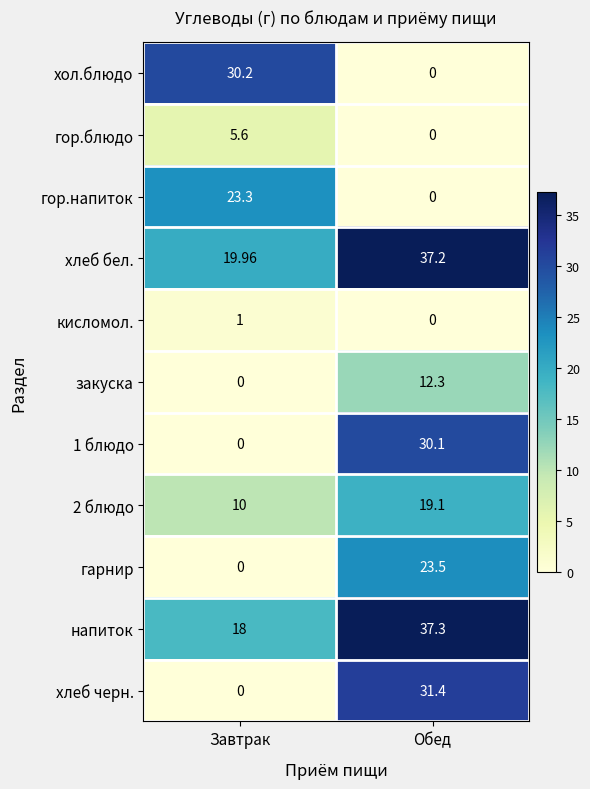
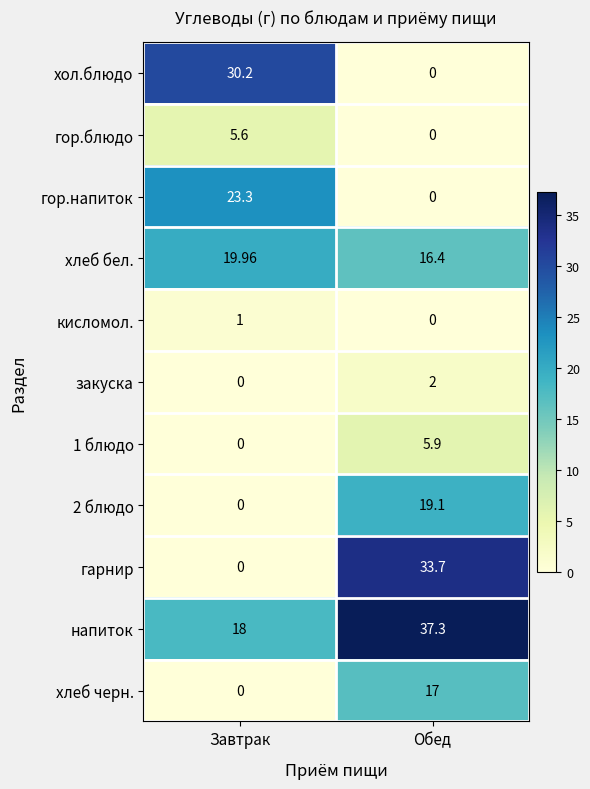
хлеб бел., Обед: 37.2 -> 16.4
закуска, Обед: 12.3 -> 2
1 блюдо, Обед: 30.1 -> 5.9
2 блюдо, Завтрак: 10 -> 0
гарнир, Обед: 23.5 -> 33.7
хлеб черн., Обед: 31.4 -> 17
